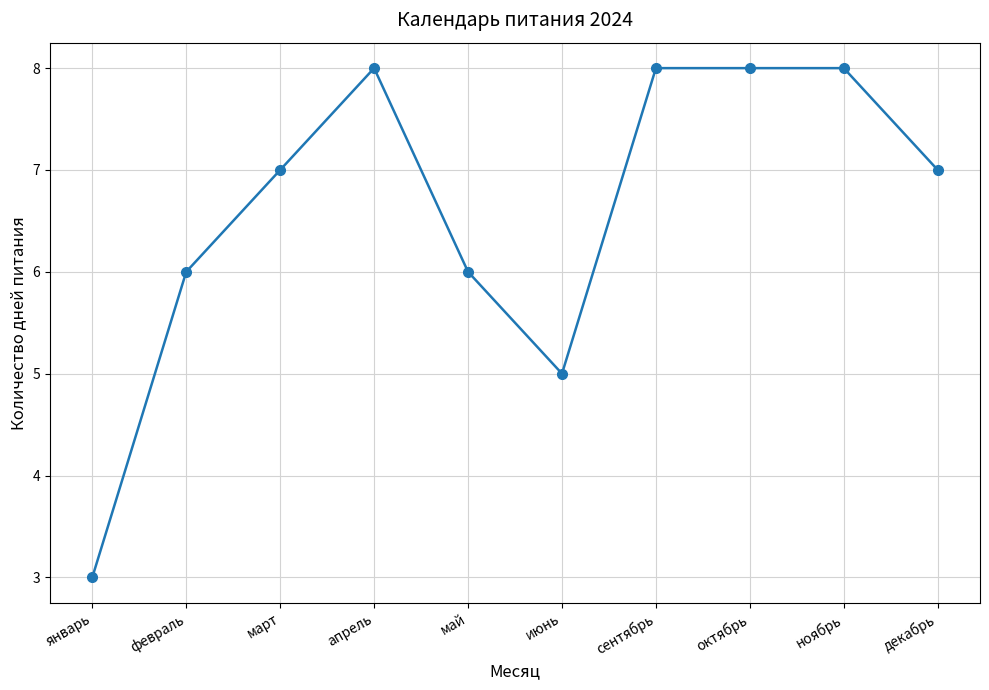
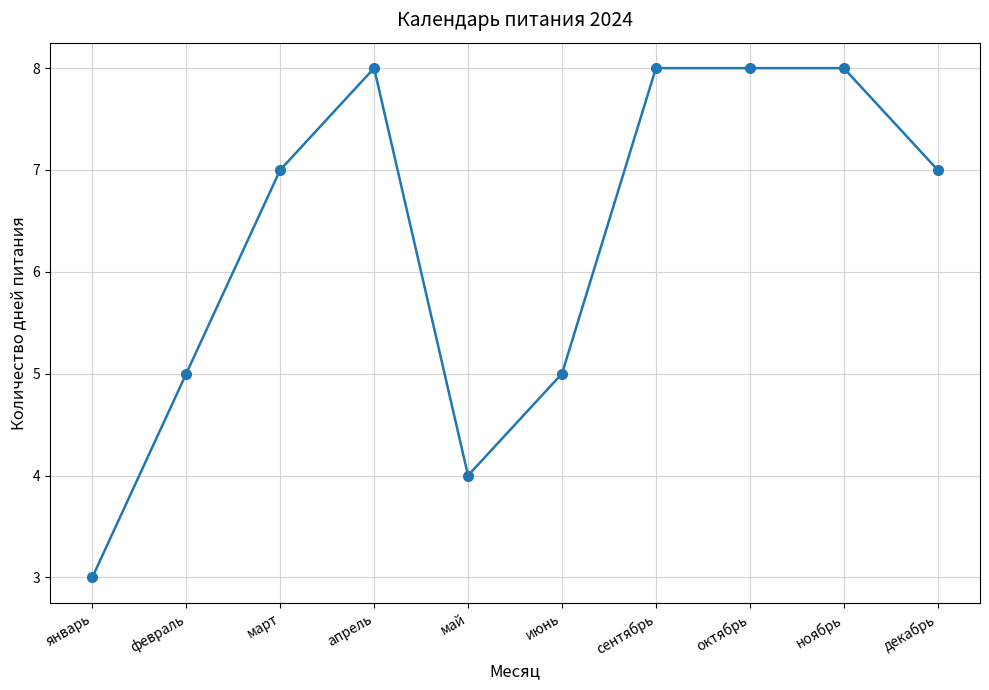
февраль: 6 -> 5
май: 6 -> 4
